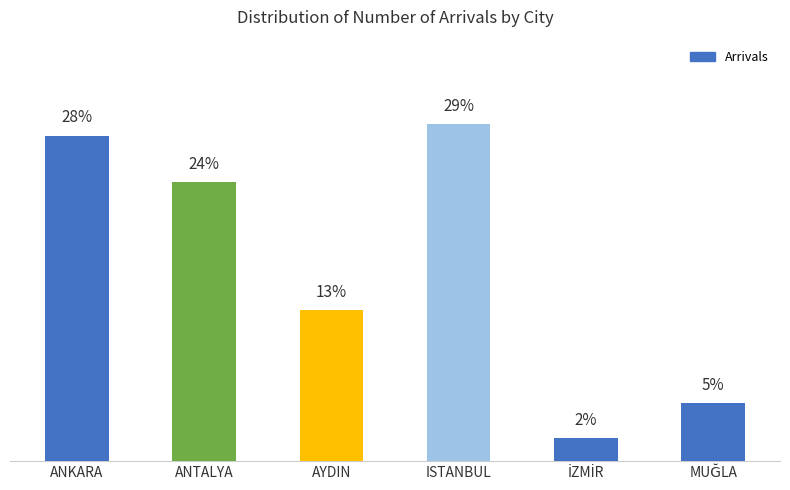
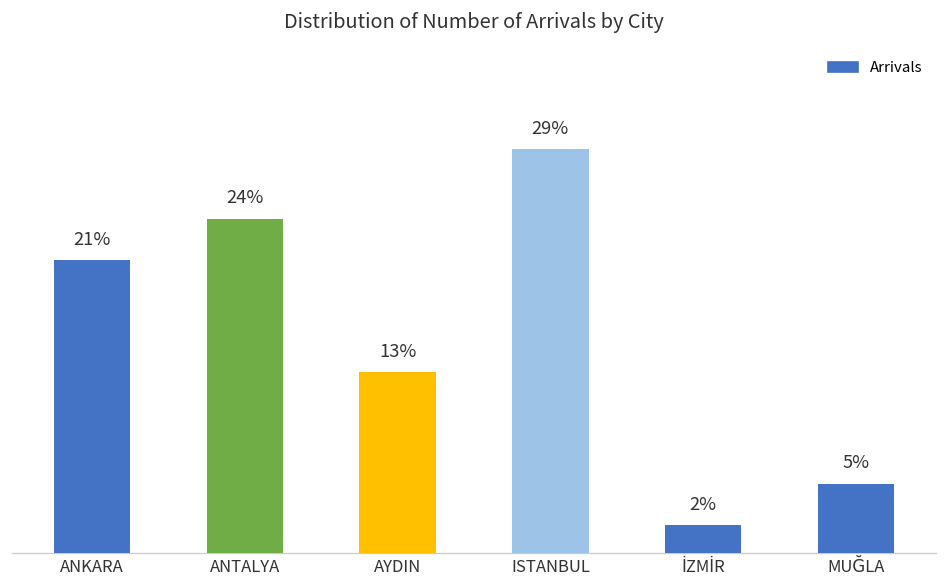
ANKARA: 28% -> 21%
